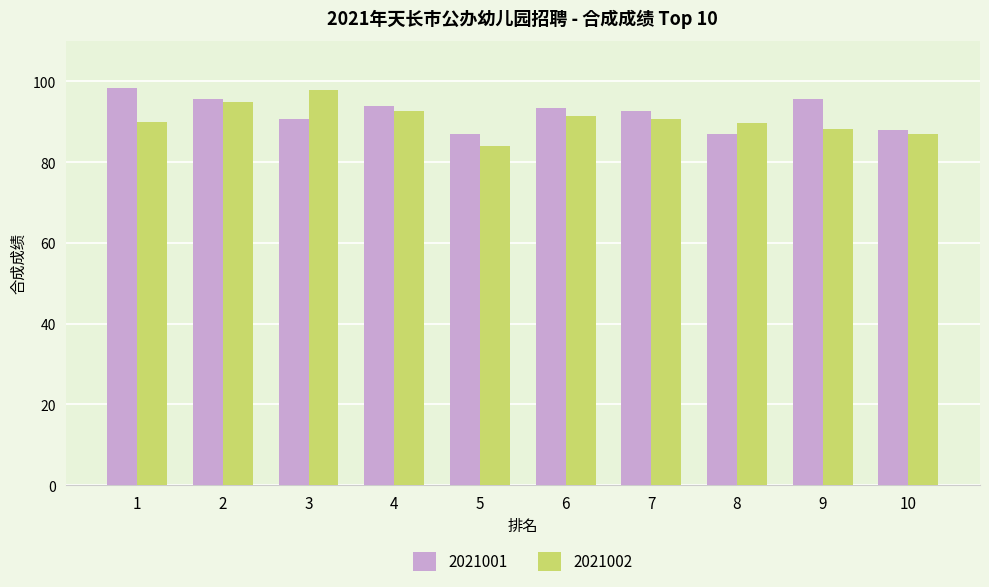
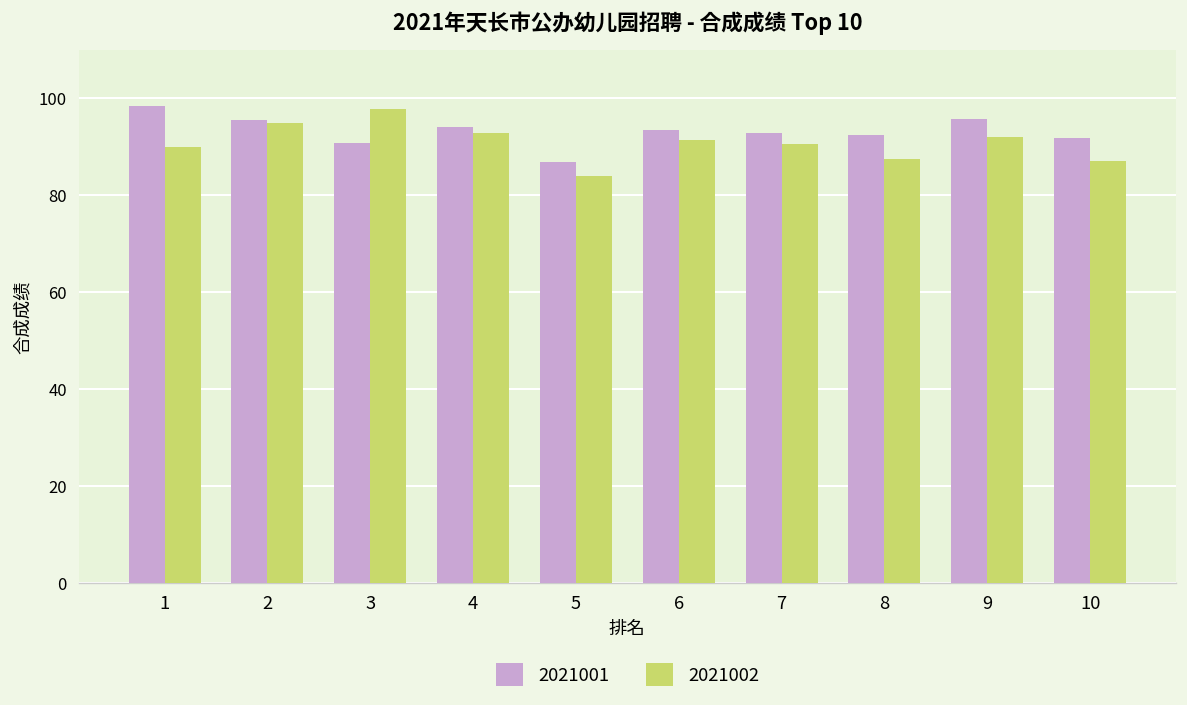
2021001, 8: 87 -> 92
2021002, 8: 90 -> 87
2021002, 9: 88 -> 92
2021001, 10: 88 -> 92
